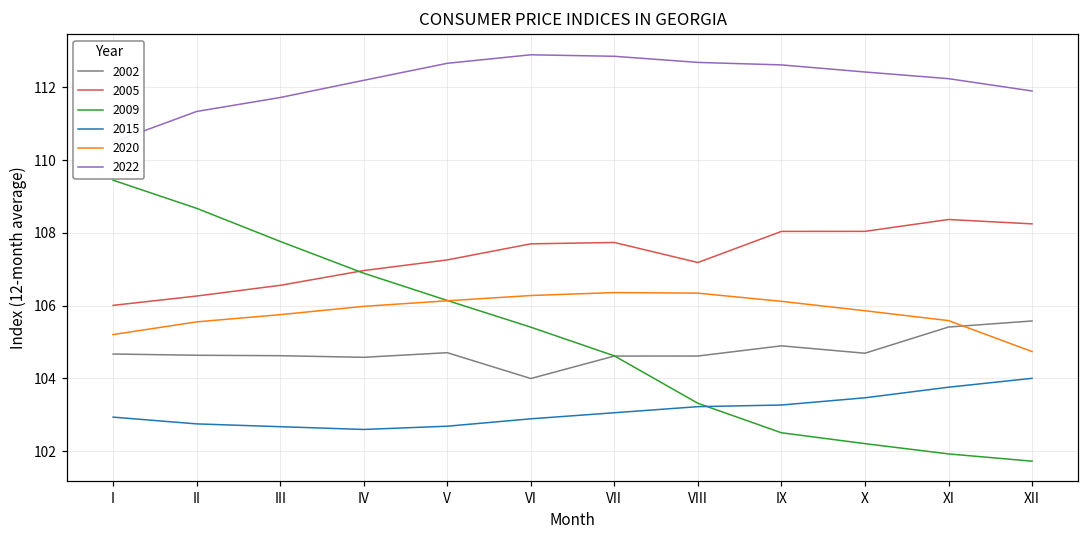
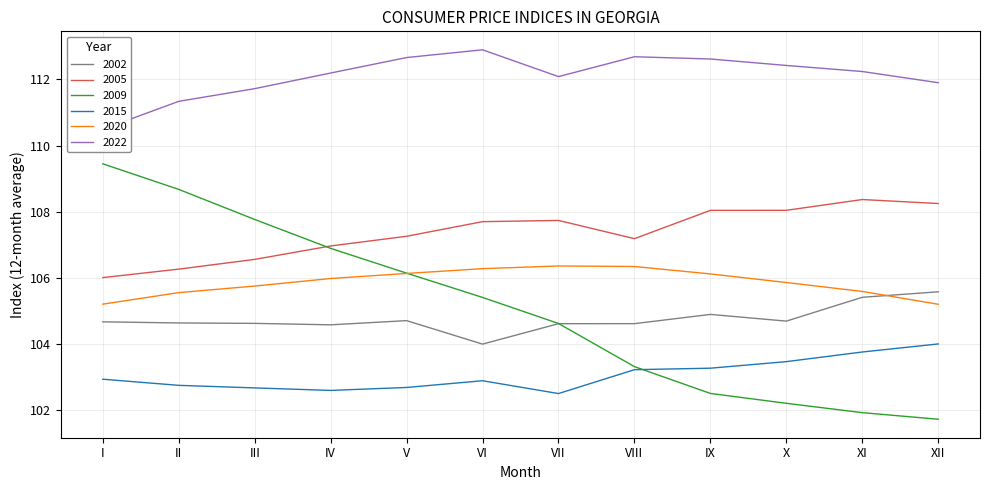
2015, VII: 103.1 -> 102.5
2022, VII: 112.9 -> 112.1
2020, XII: 104.7 -> 105.2
